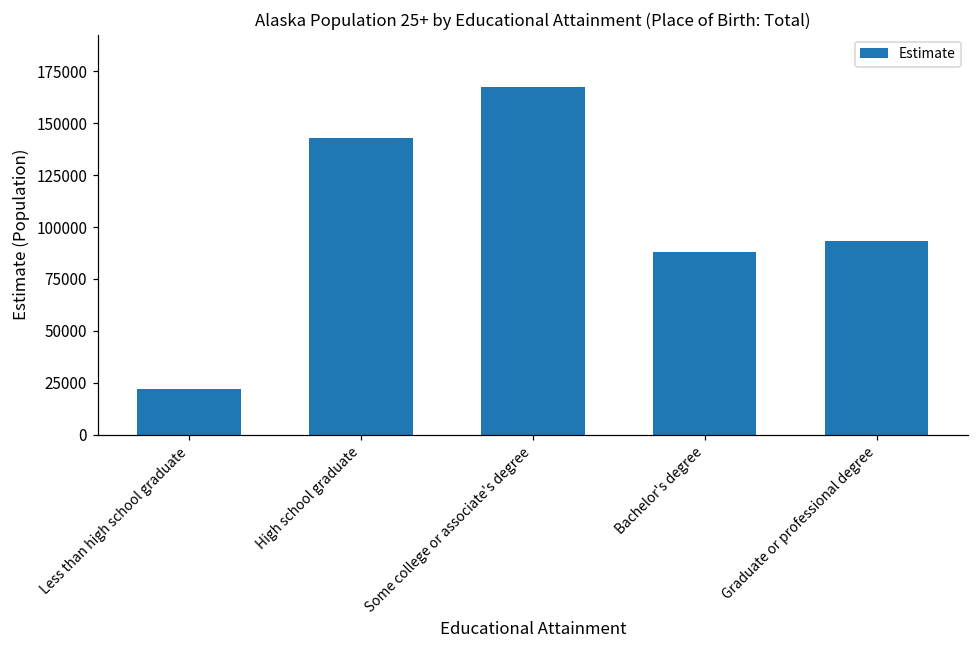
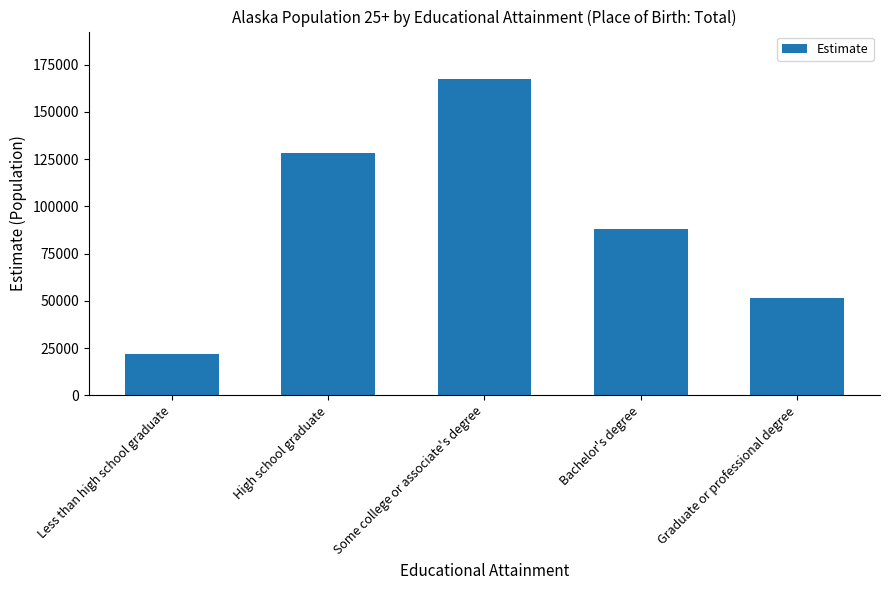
High school graduate: 143000 -> 128000
Graduate or professional degree: 93000 -> 52000
